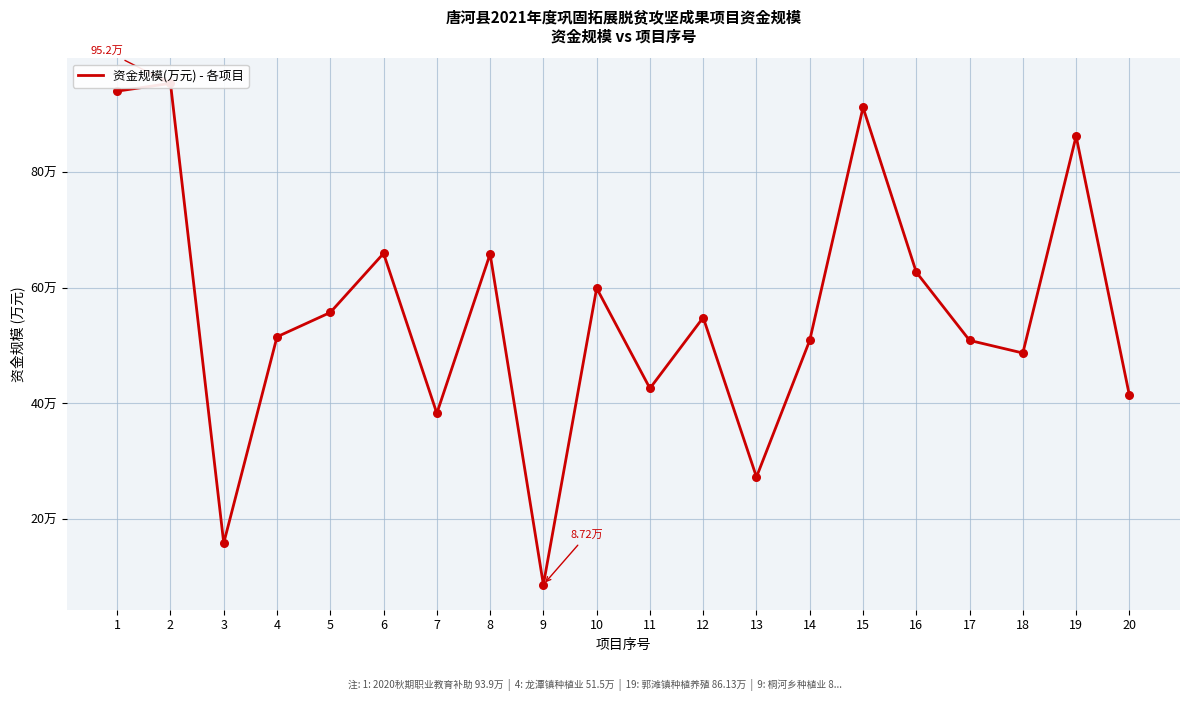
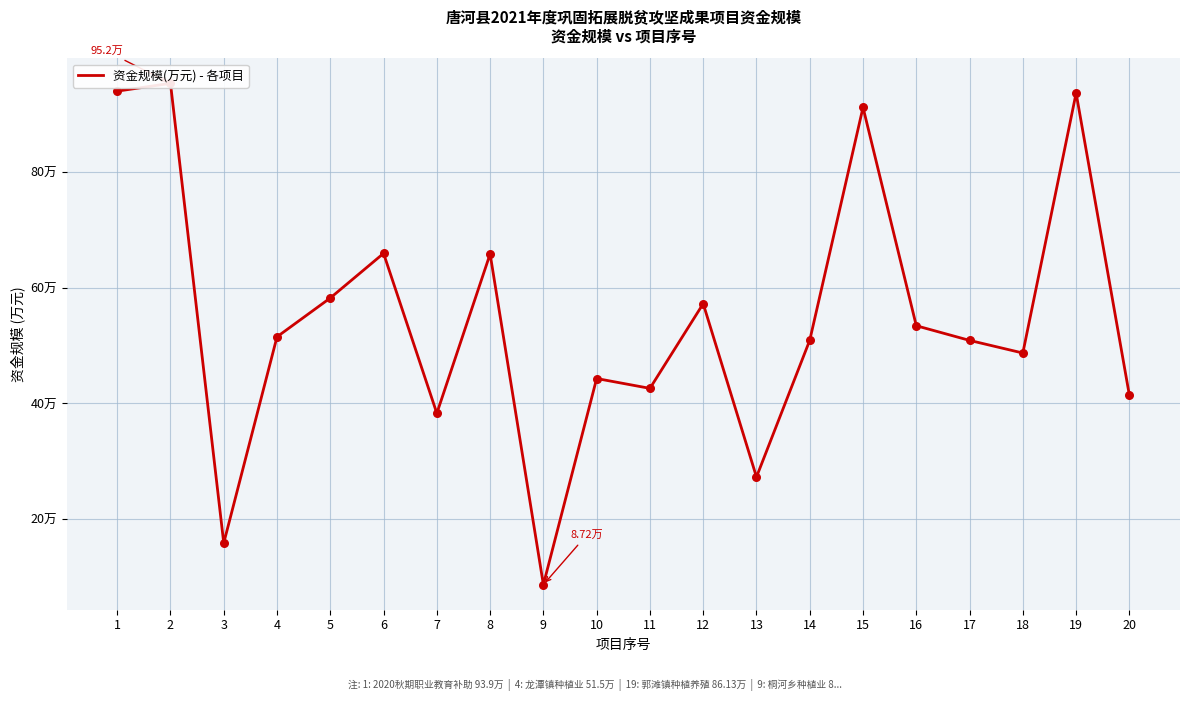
5: 56万 -> 58万
10: 60万 -> 44万
12: 55万 -> 57万
16: 63万 -> 53万
19: 86万 -> 94万
